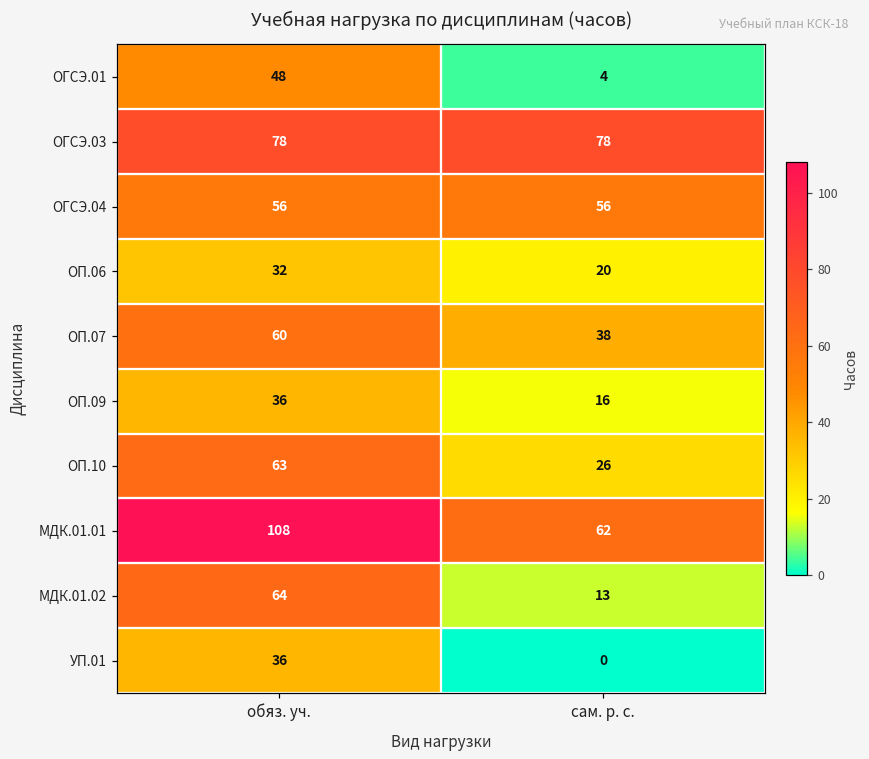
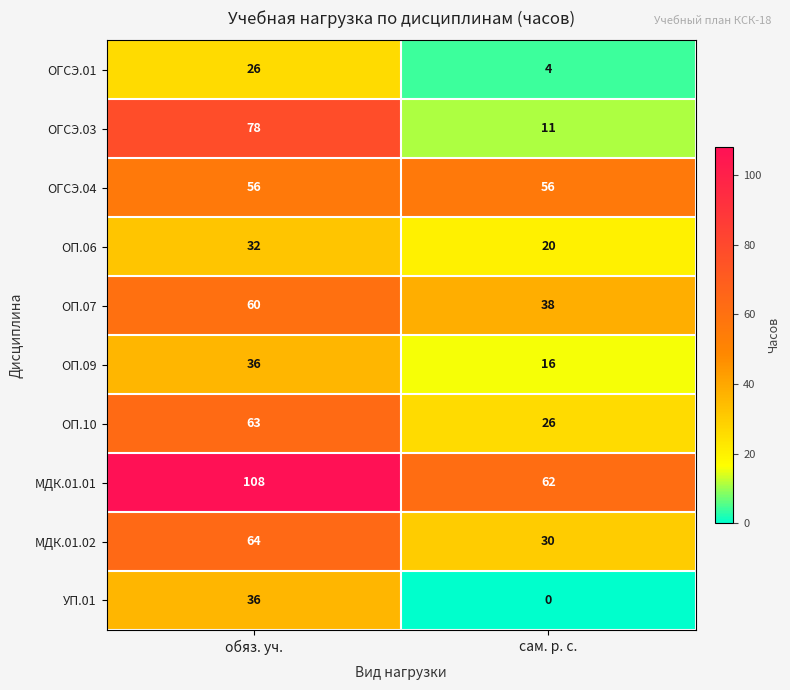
ОГСЭ.01, обяз. уч.: 48 -> 26
ОГСЭ.03, сам. р. с.: 78 -> 11
МДК.01.02, сам. р. с.: 13 -> 30
